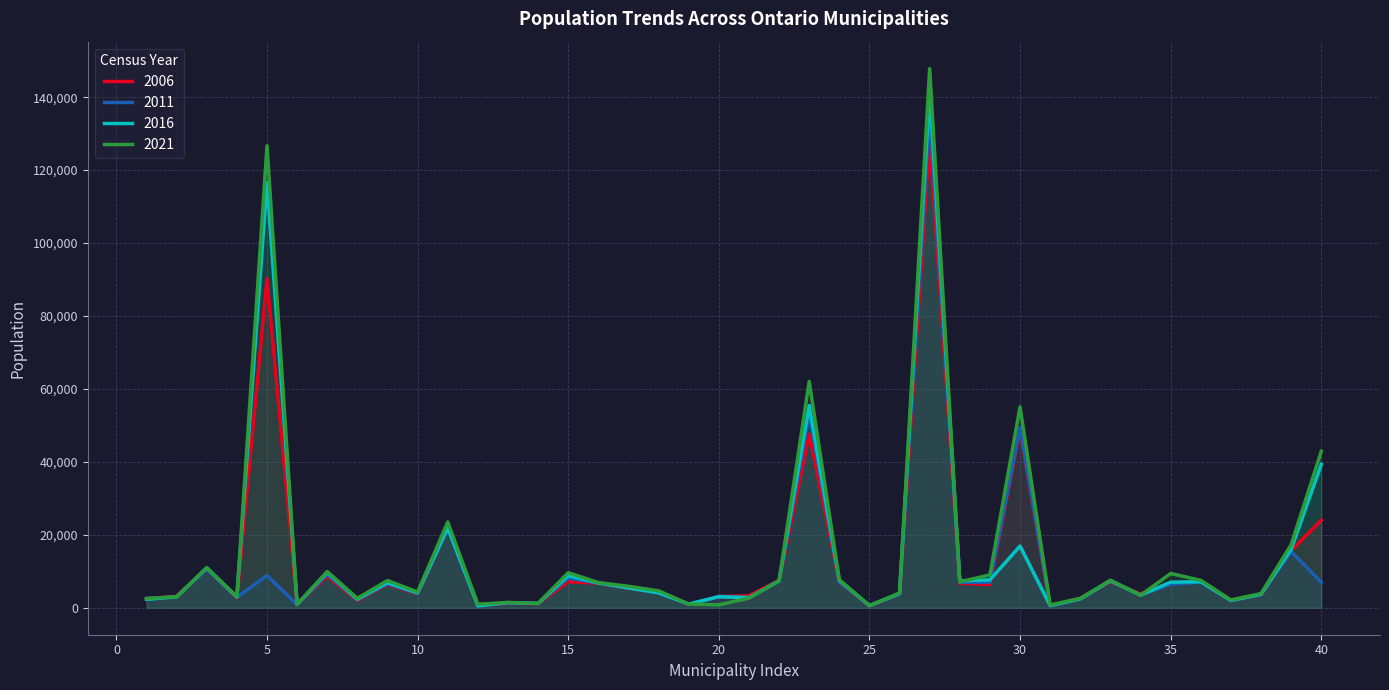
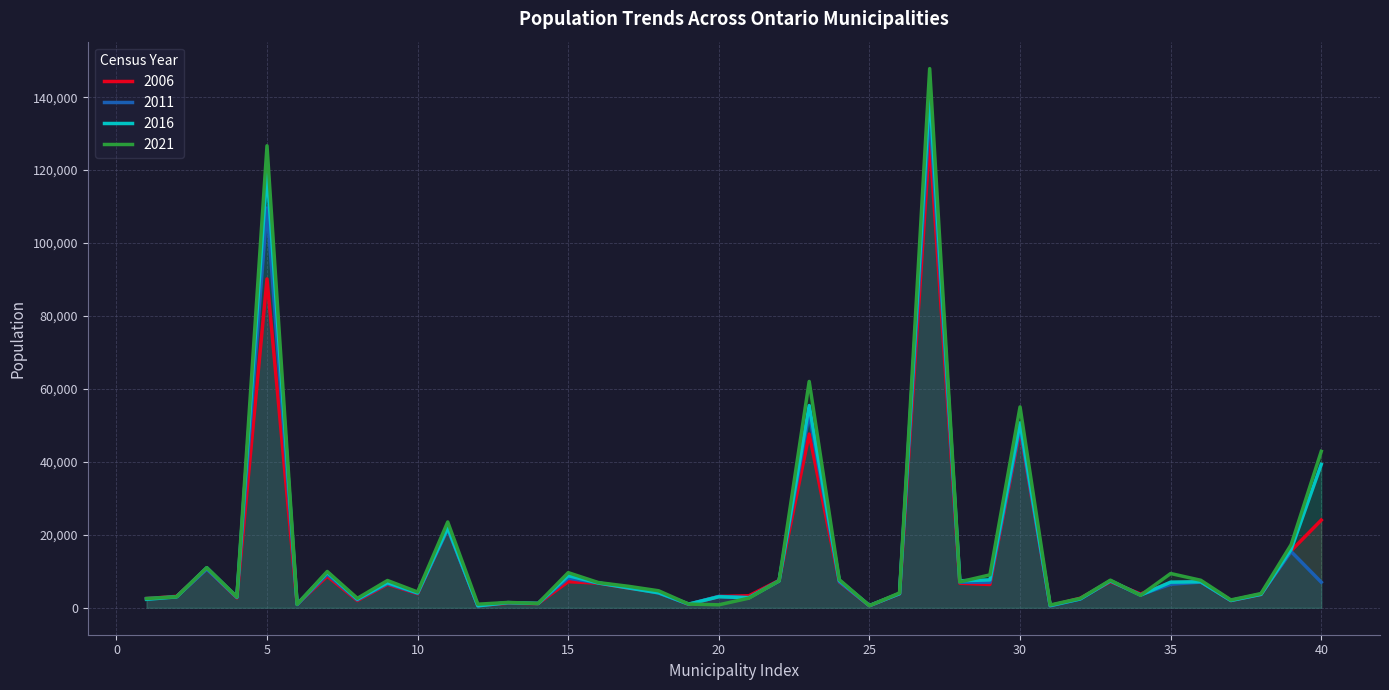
2011, 5: 9,000 -> 110,000
2016, 5: 117,000 -> 120,000
2016, 30: 17,000 -> 51,000
